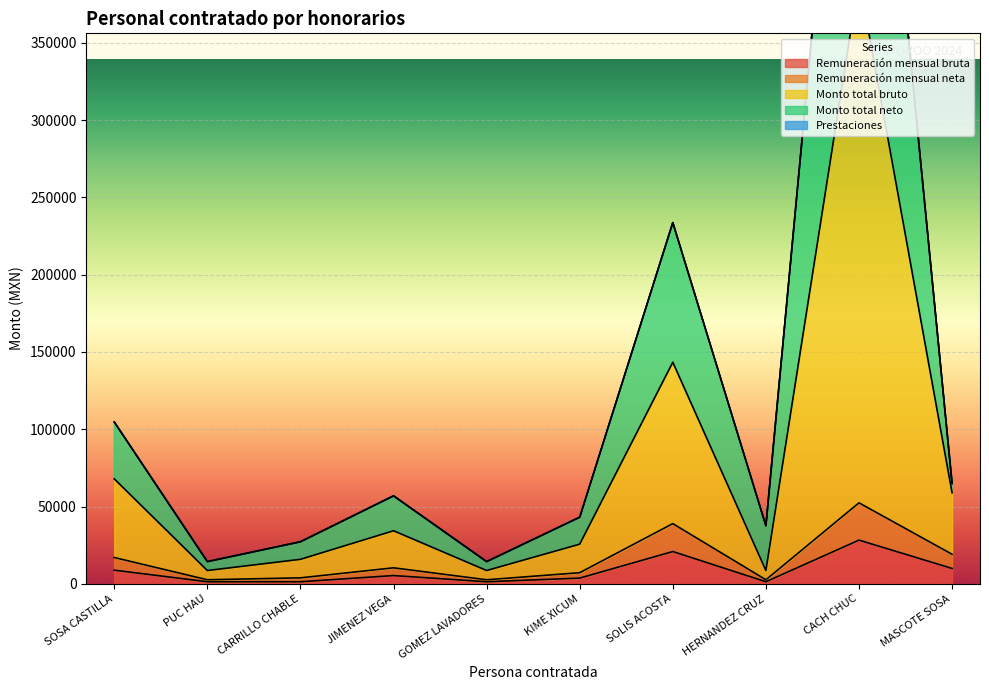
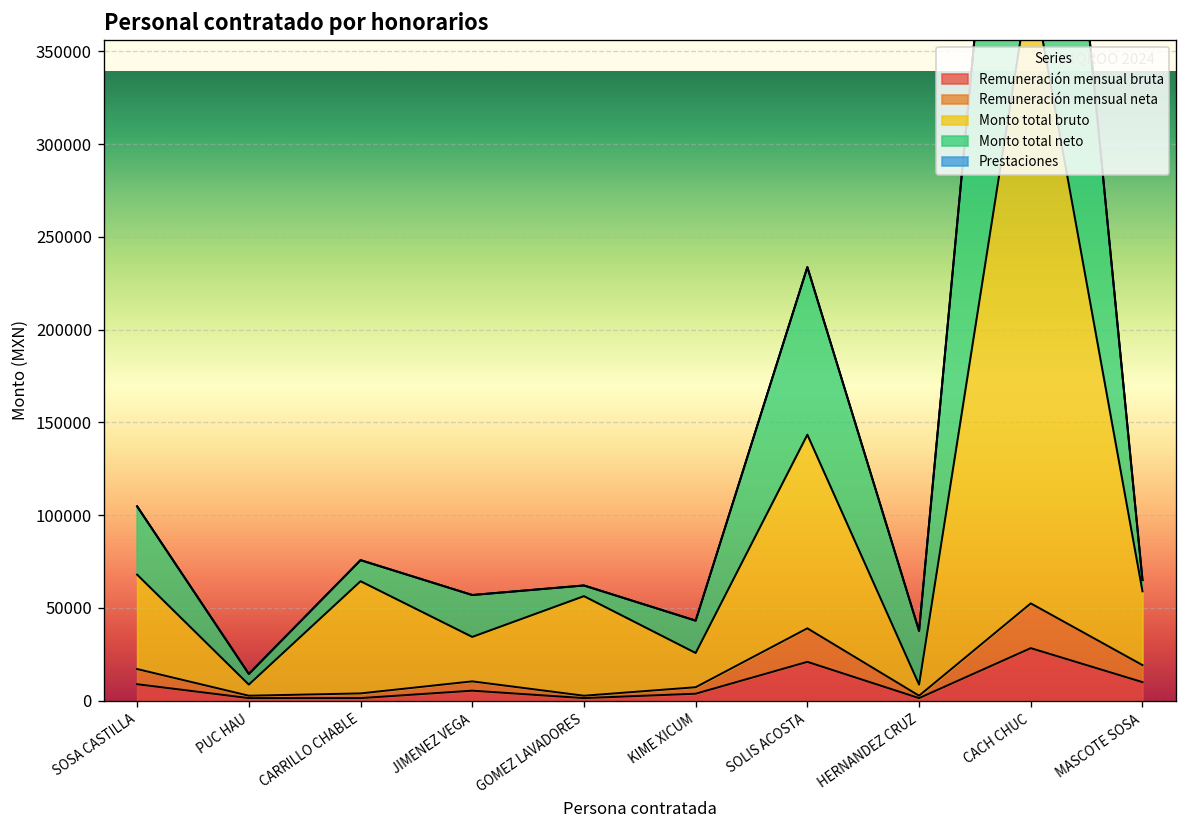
Monto total bruto, CARRILLO CHABLE: 12000 -> 60000
Monto total bruto, GOMEZ LAVADORES: 6000 -> 54000
